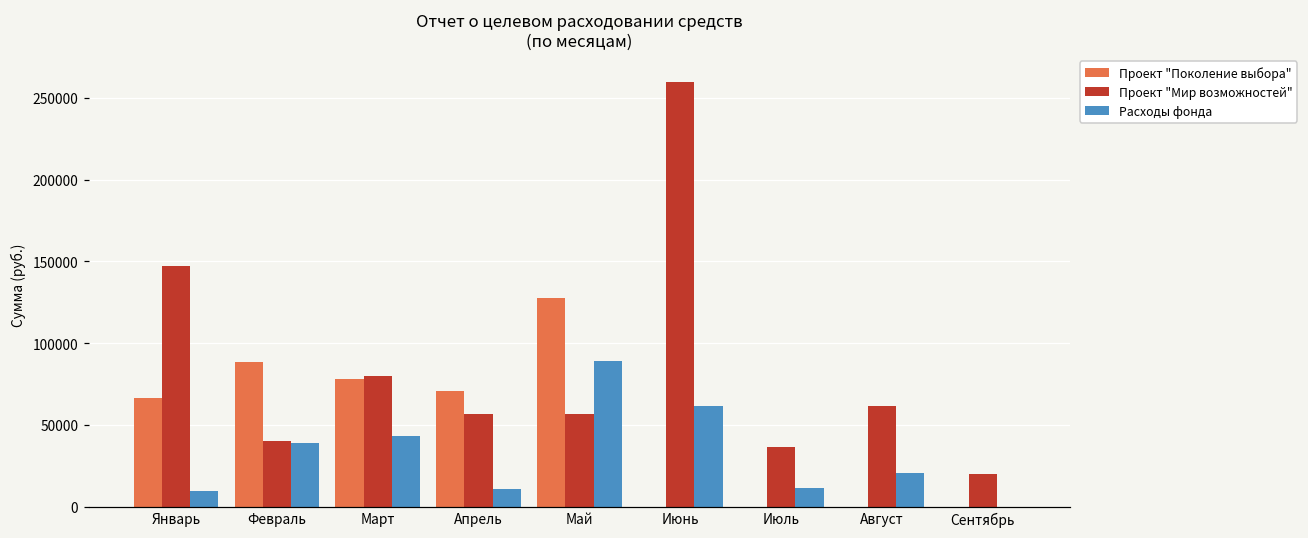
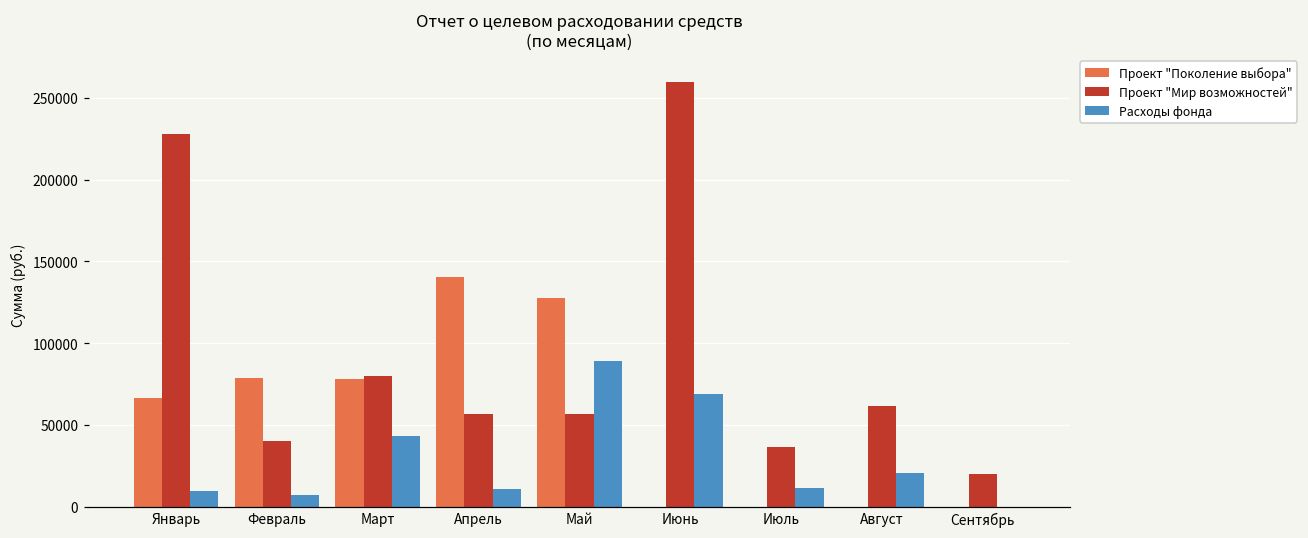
Проект "Мир возможностей", Январь: 147000 -> 228000
Проект "Поколение выбора", Февраль: 88000 -> 79000
Расходы фонда, Февраль: 39000 -> 7000
Проект "Поколение выбора", Апрель: 71000 -> 141000
Расходы фонда, Июнь: 61000 -> 69000
